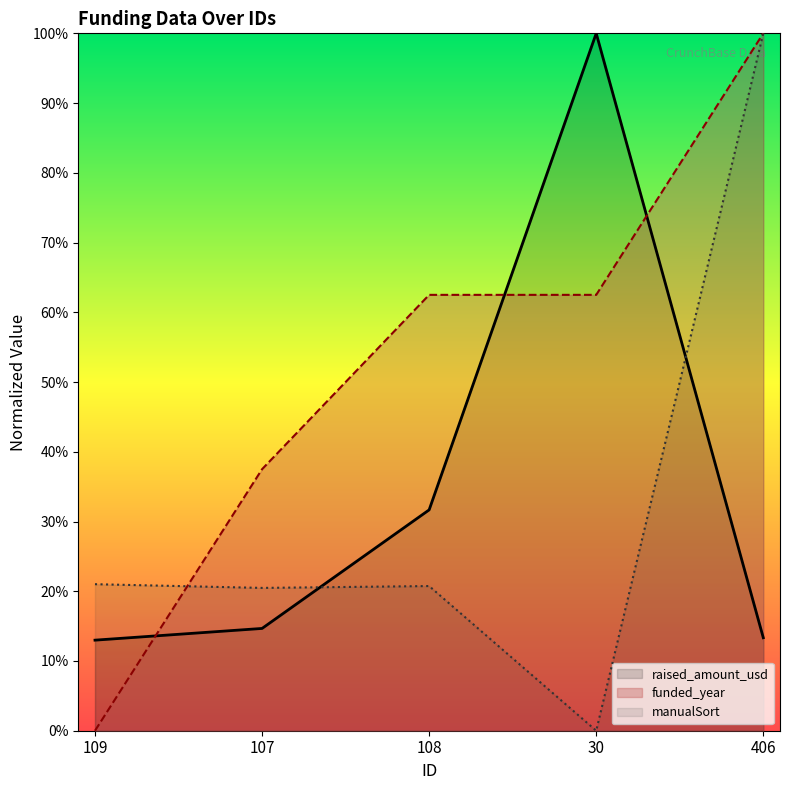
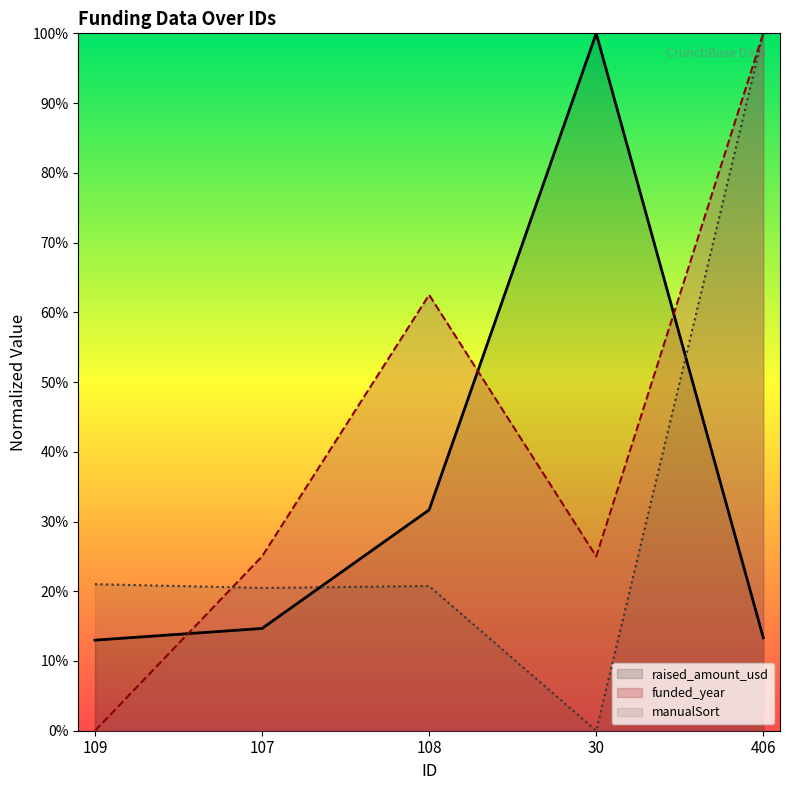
funded_year, 107: 38% -> 25%
funded_year, 30: 63% -> 25%
